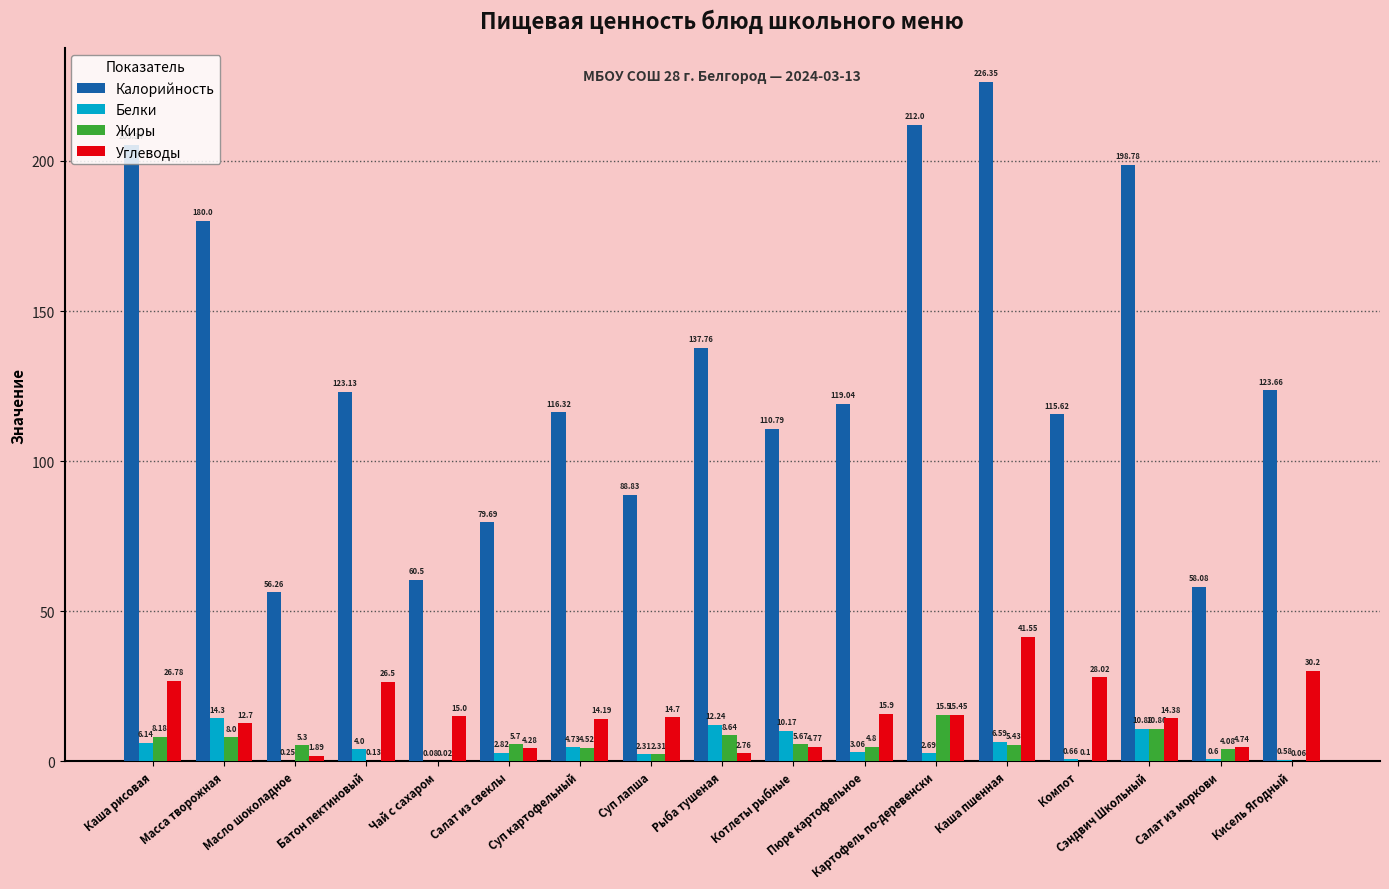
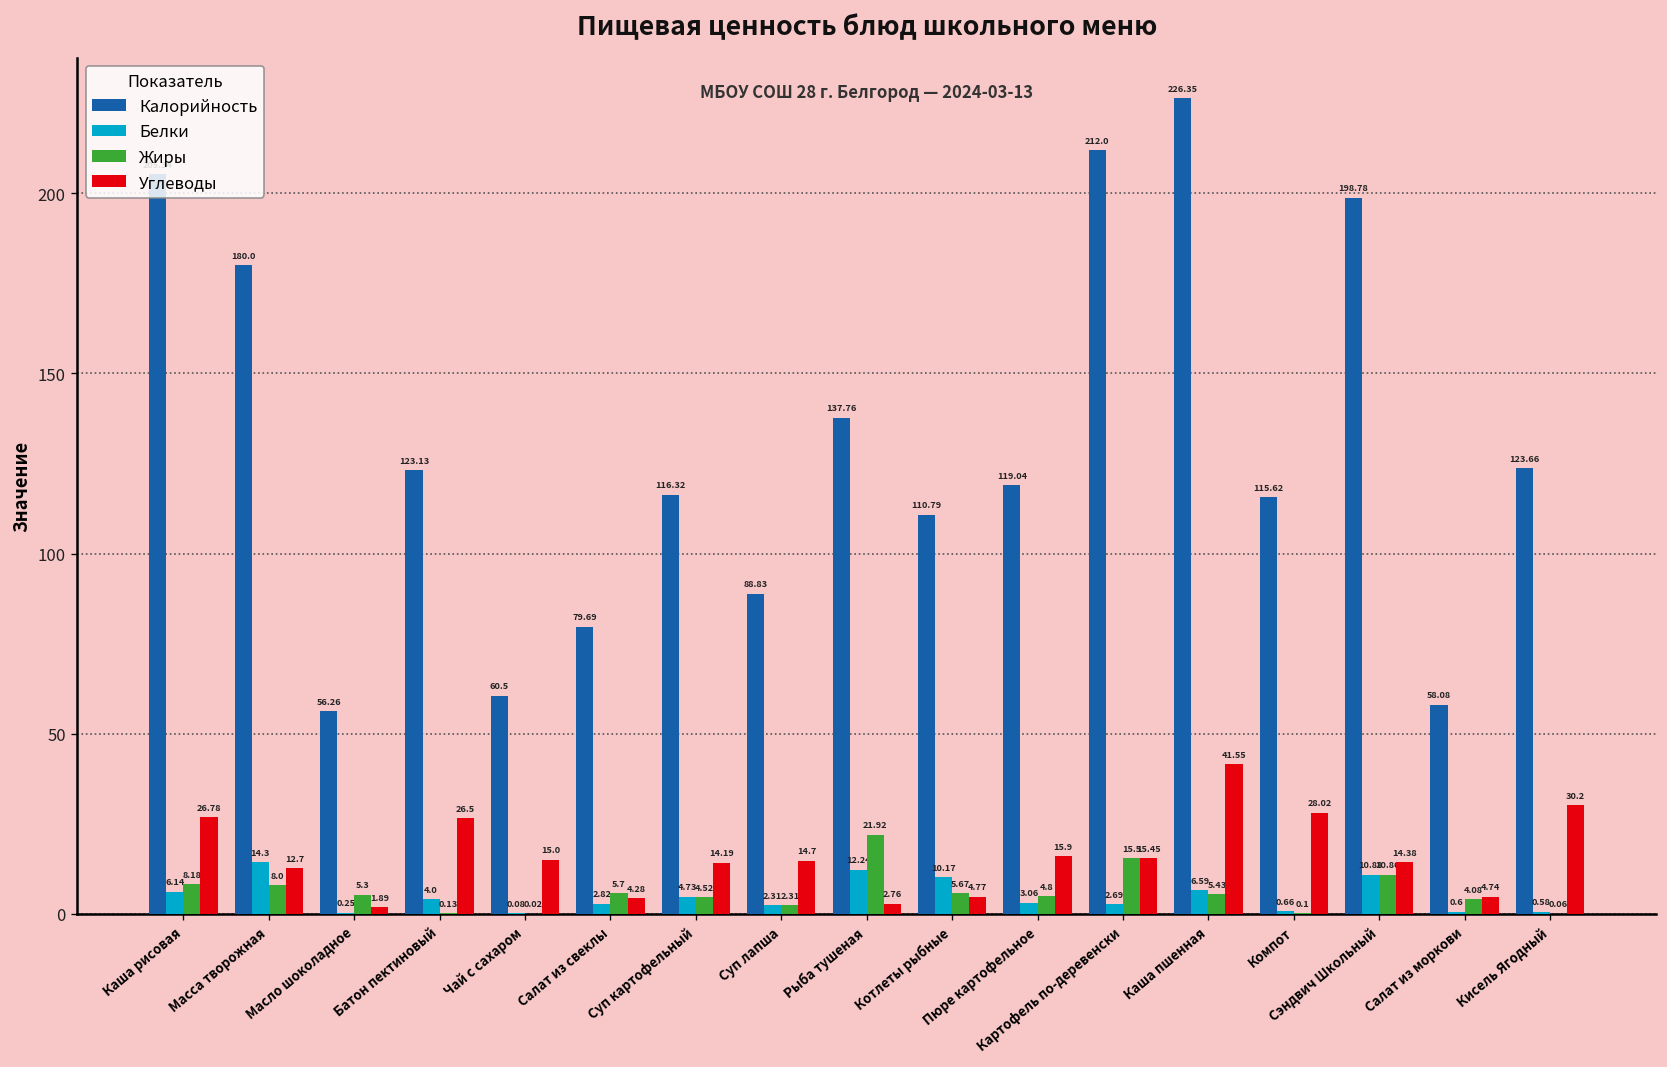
Жиры, Рыба тушеная: 8.64 -> 21.92
